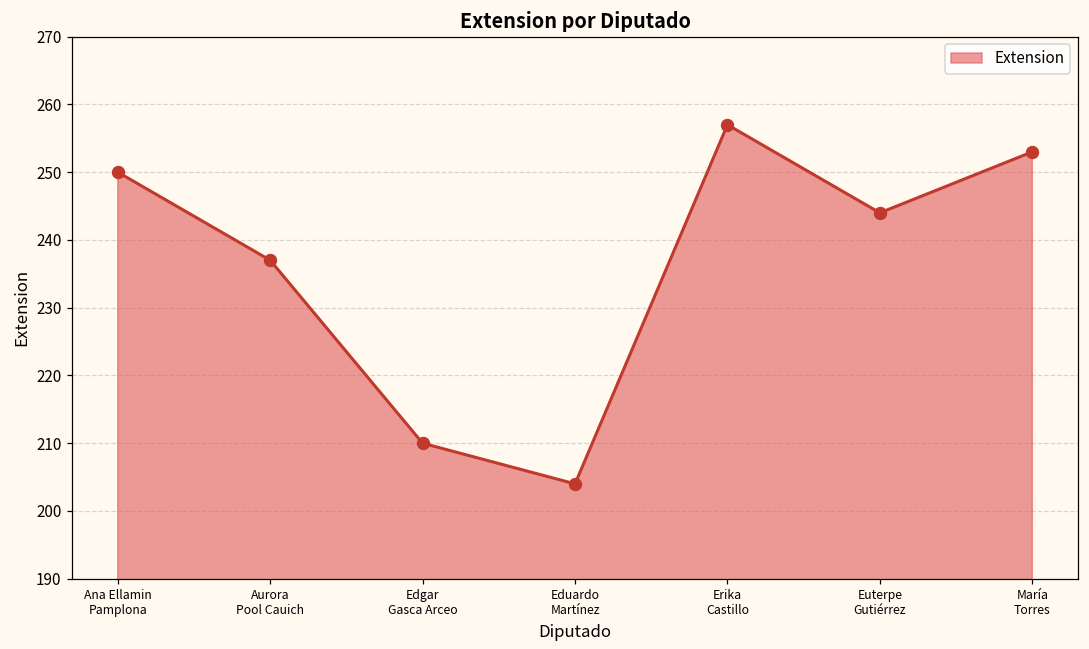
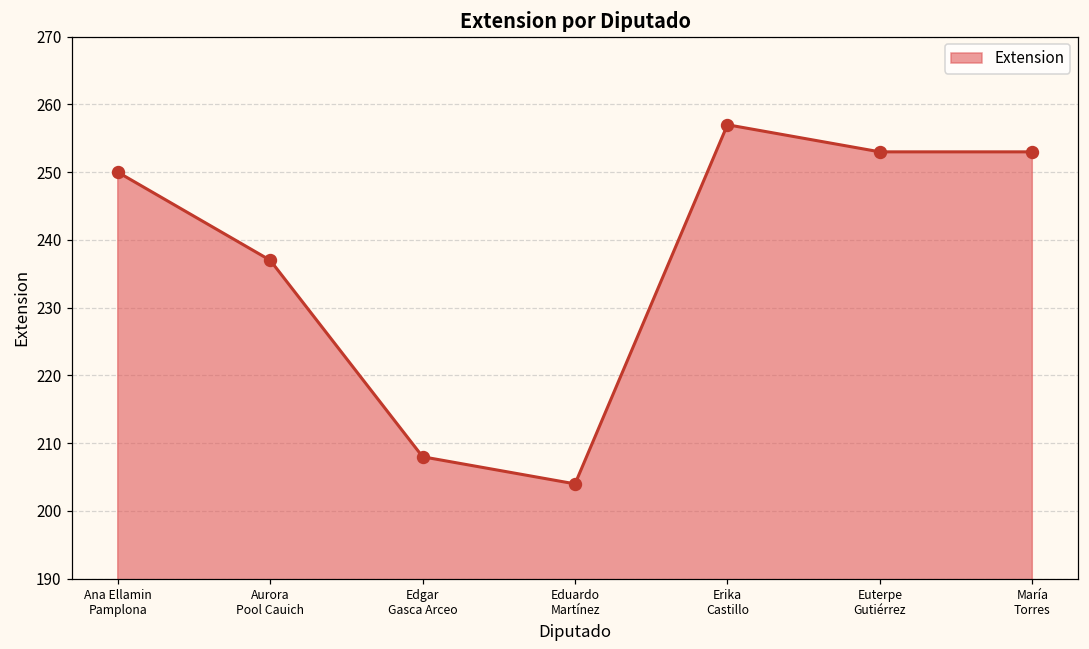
Edgar Gasca Arceo: 210 -> 208
Euterpe Gutiérrez: 244 -> 253
